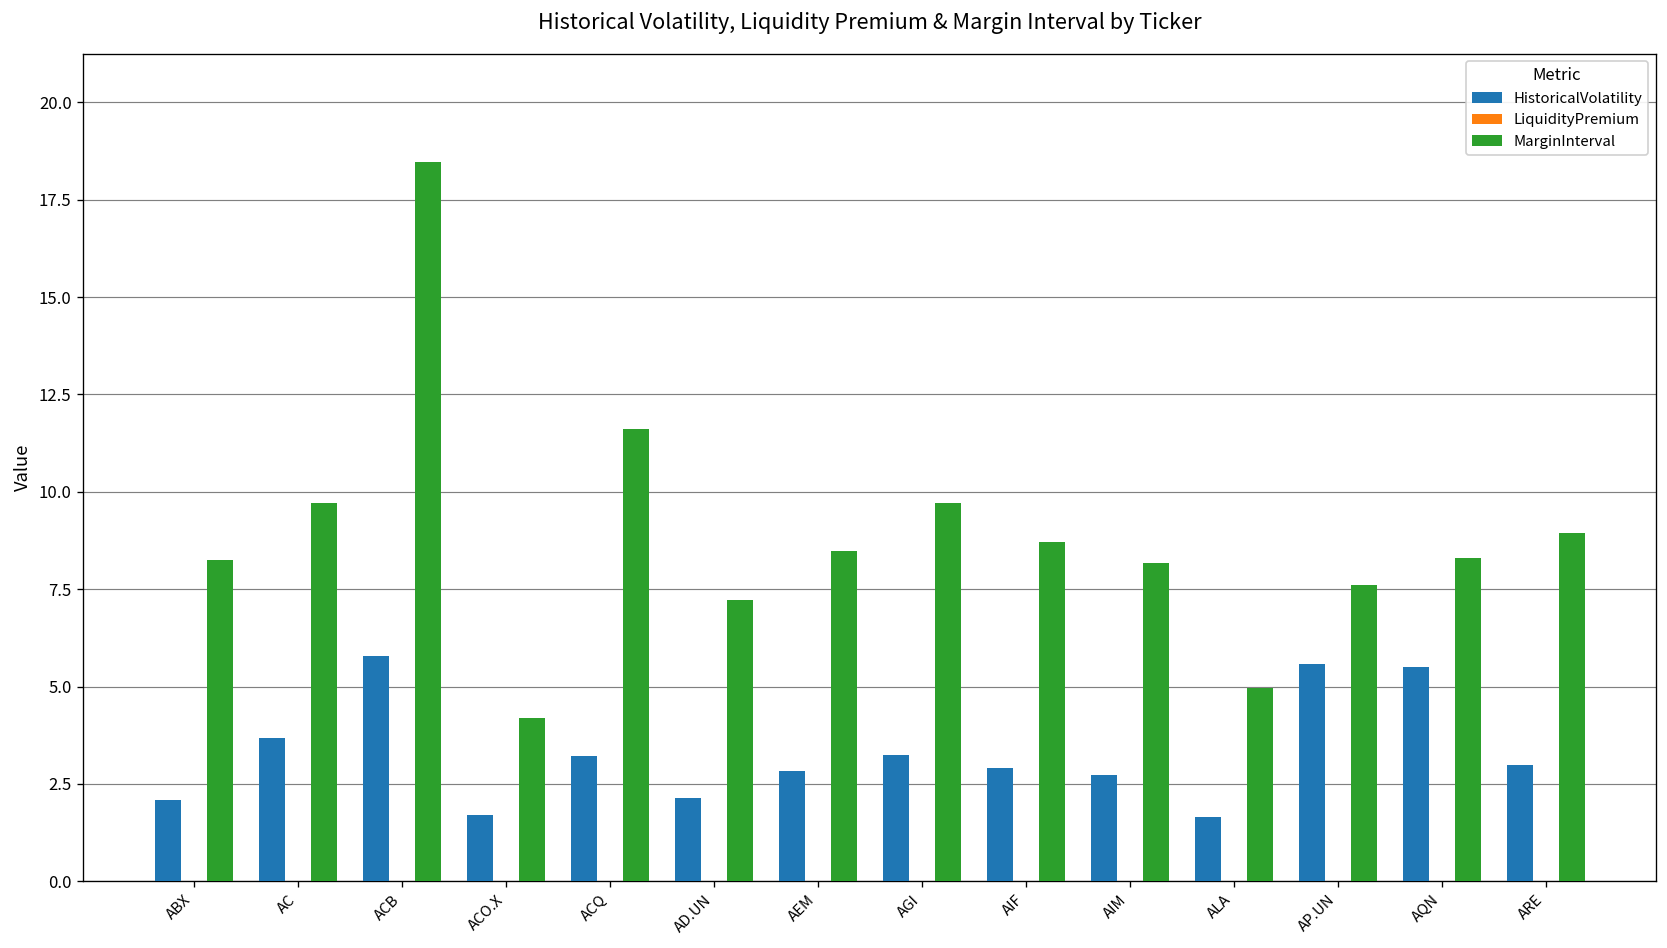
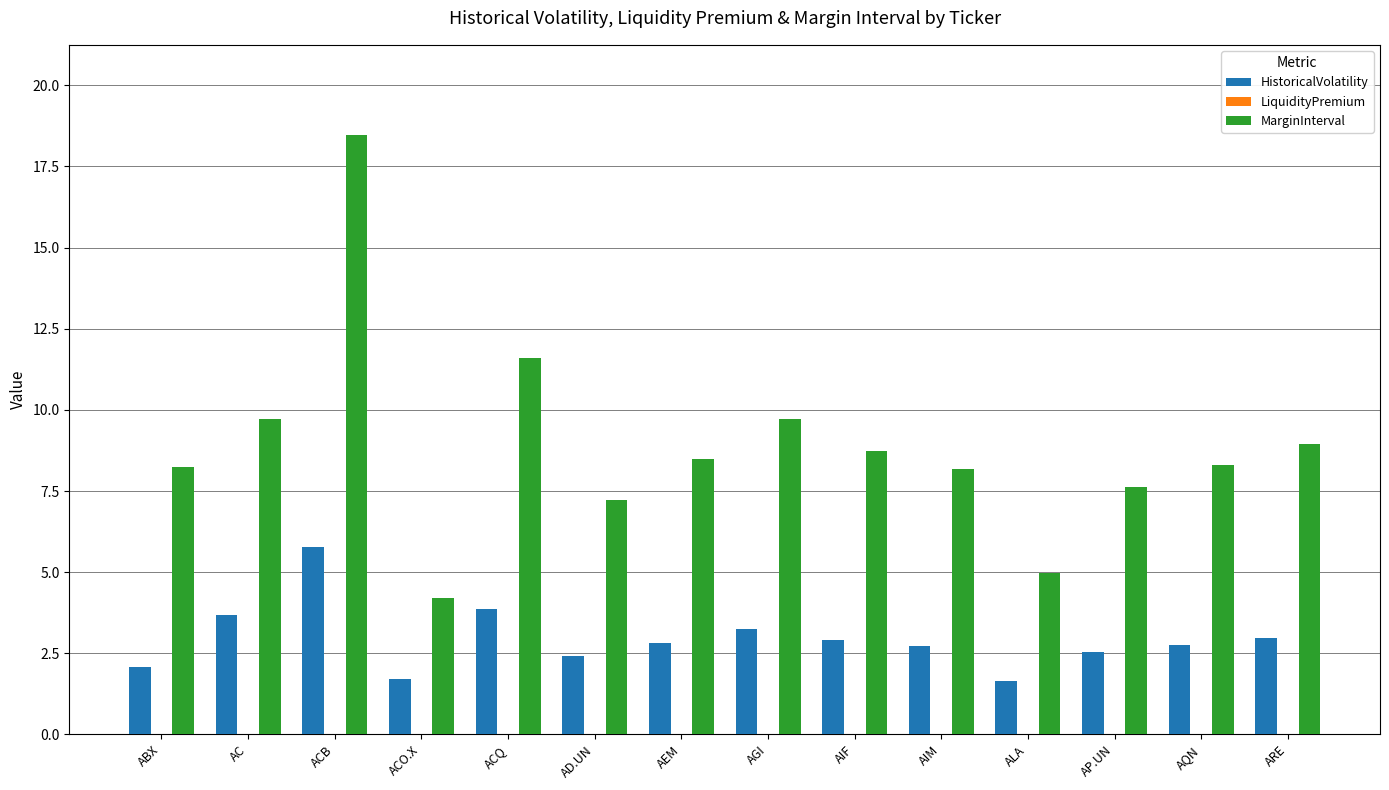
HistoricalVolatility, ACQ: 3.2 -> 3.9
HistoricalVolatility, AD.UN: 2.1 -> 2.4
HistoricalVolatility, AP.UN: 5.6 -> 2.5
HistoricalVolatility, AQN: 5.5 -> 2.8
